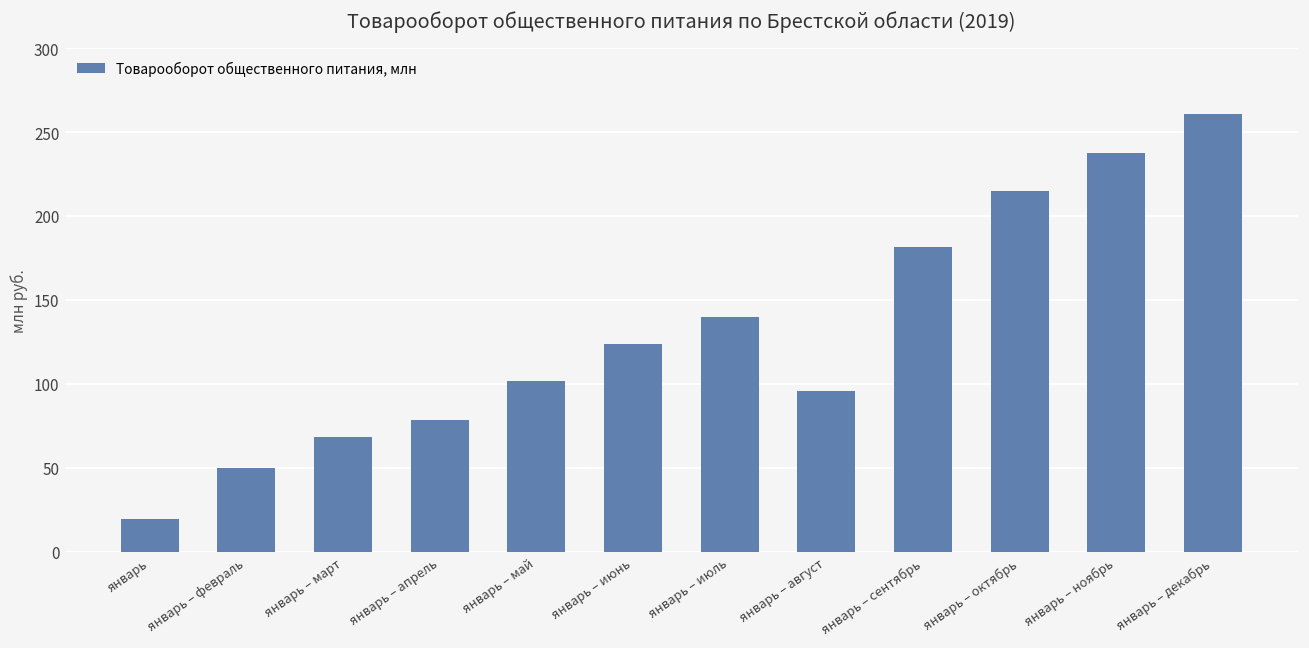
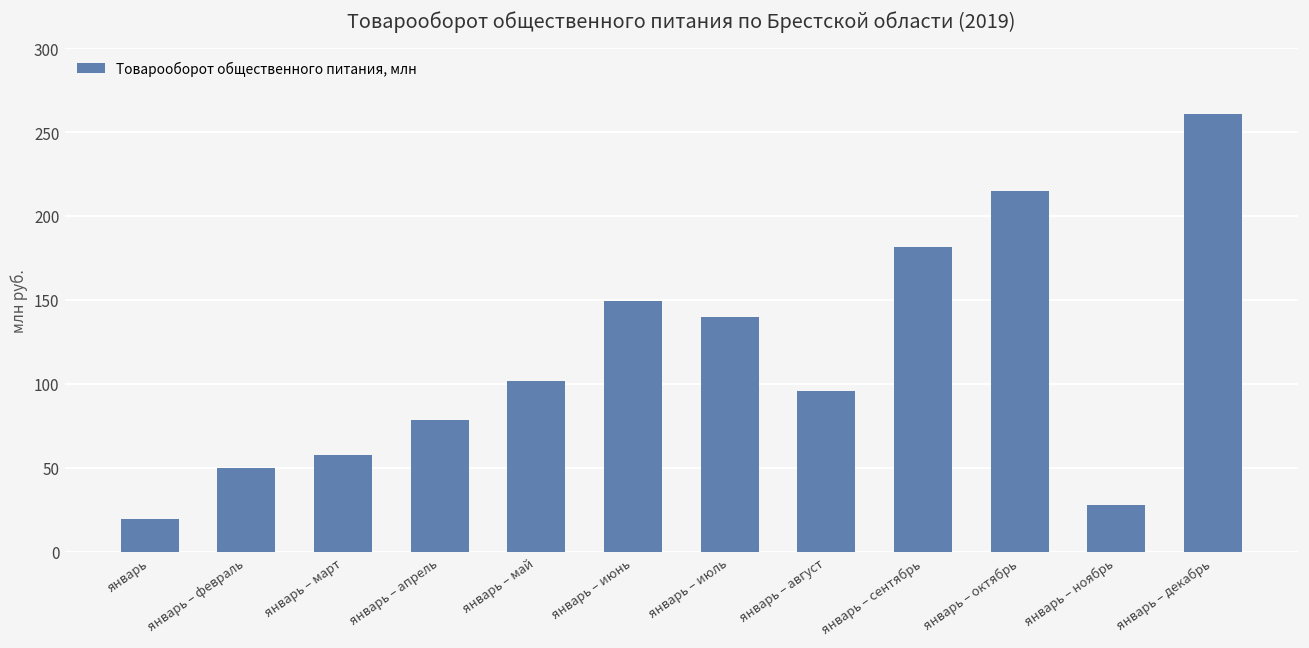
январь – март: 68 -> 58
январь – июнь: 124 -> 149
январь – ноябрь: 238 -> 28
